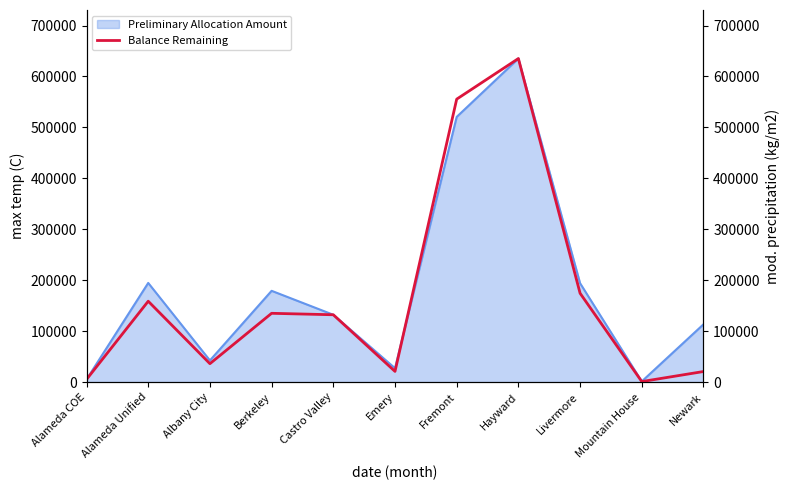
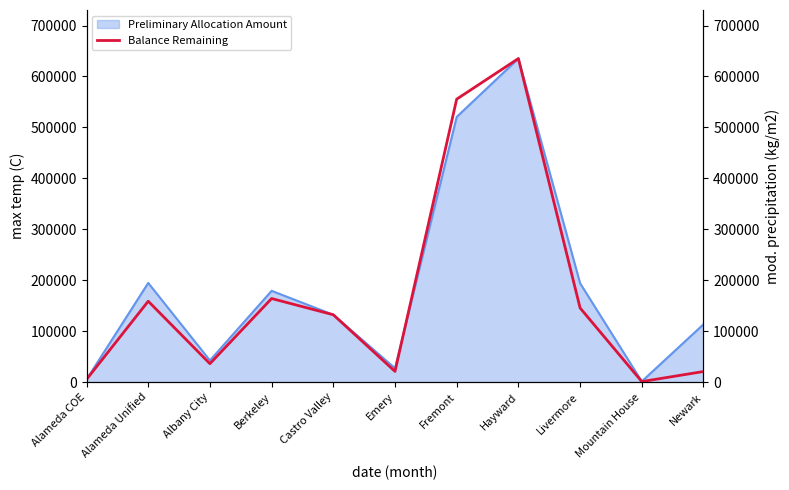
Balance Remaining, Berkeley: 140000 -> 160000
Balance Remaining, Livermore: 170000 -> 150000
